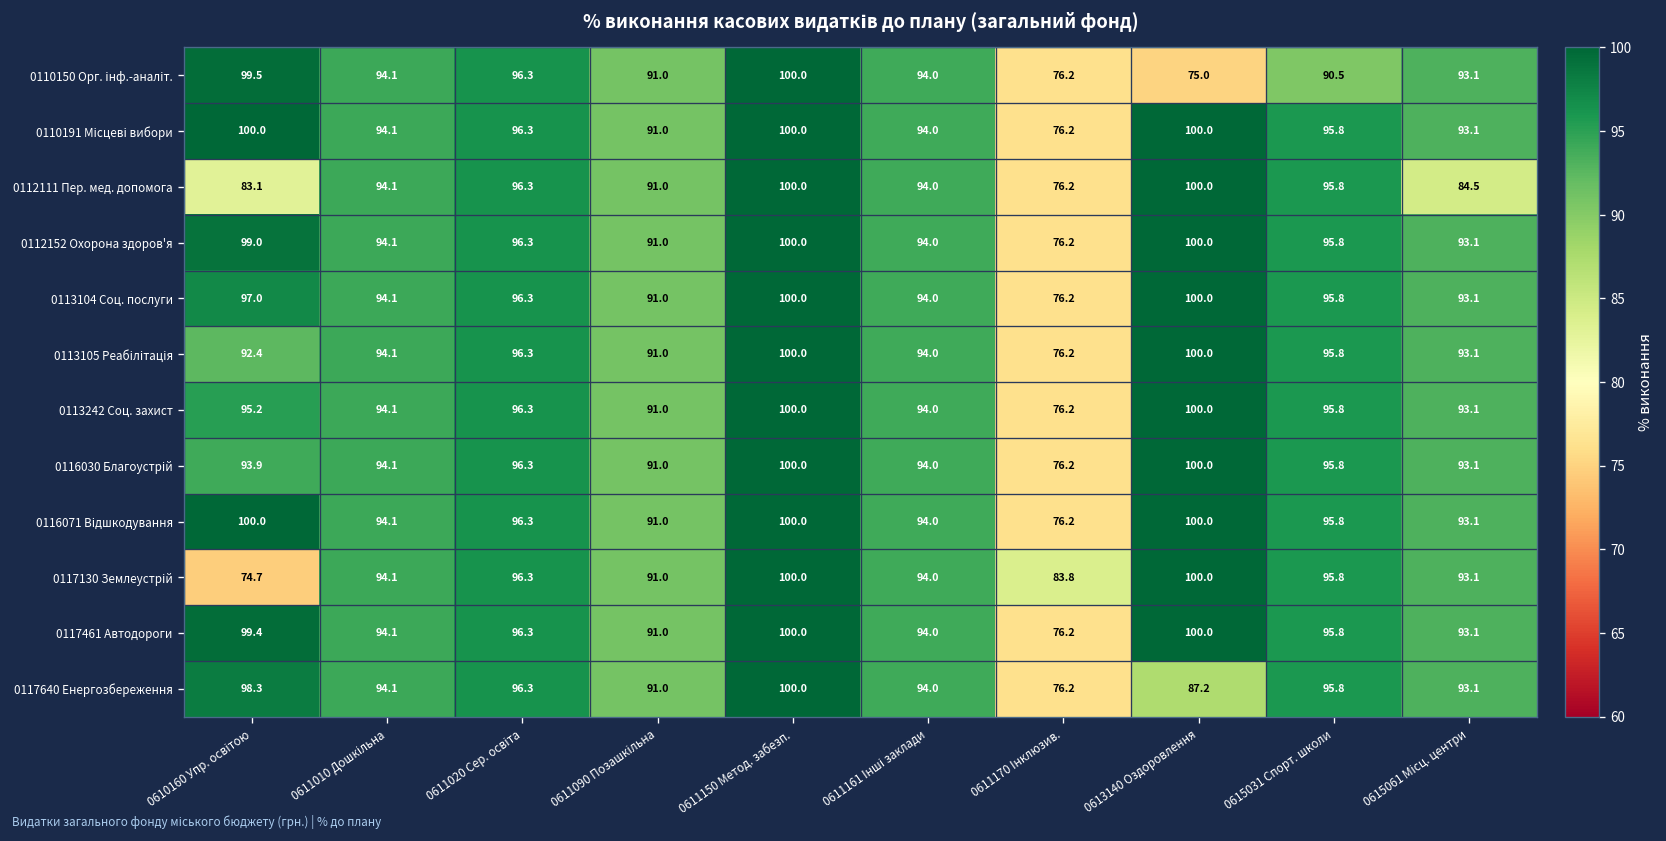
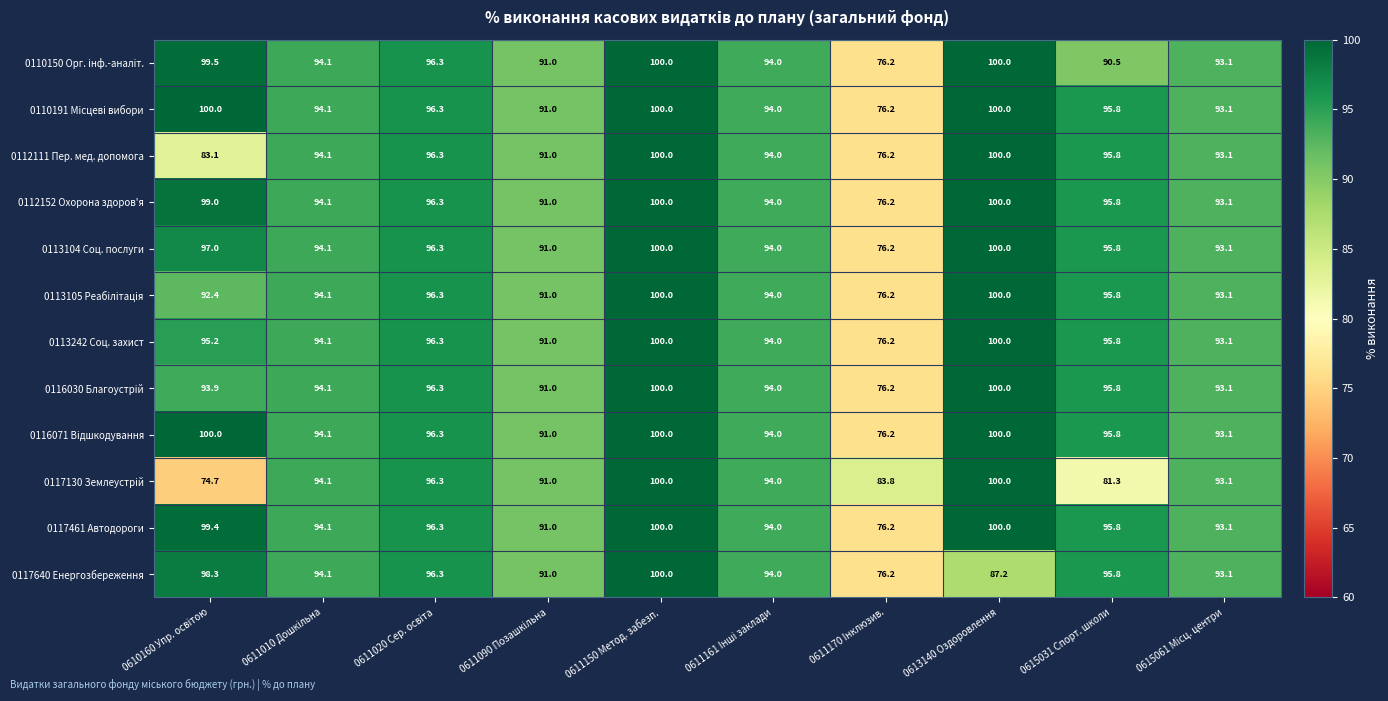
0110150 Орг. інф.-аналіт., 0613140 Оздоровлення: 75.0 -> 100.0
0112111 Пер. мед. допомога, 0615061 Місц. центри: 84.5 -> 93.1
0117130 Землеустрій, 0615031 Спорт. школи: 95.8 -> 81.3
